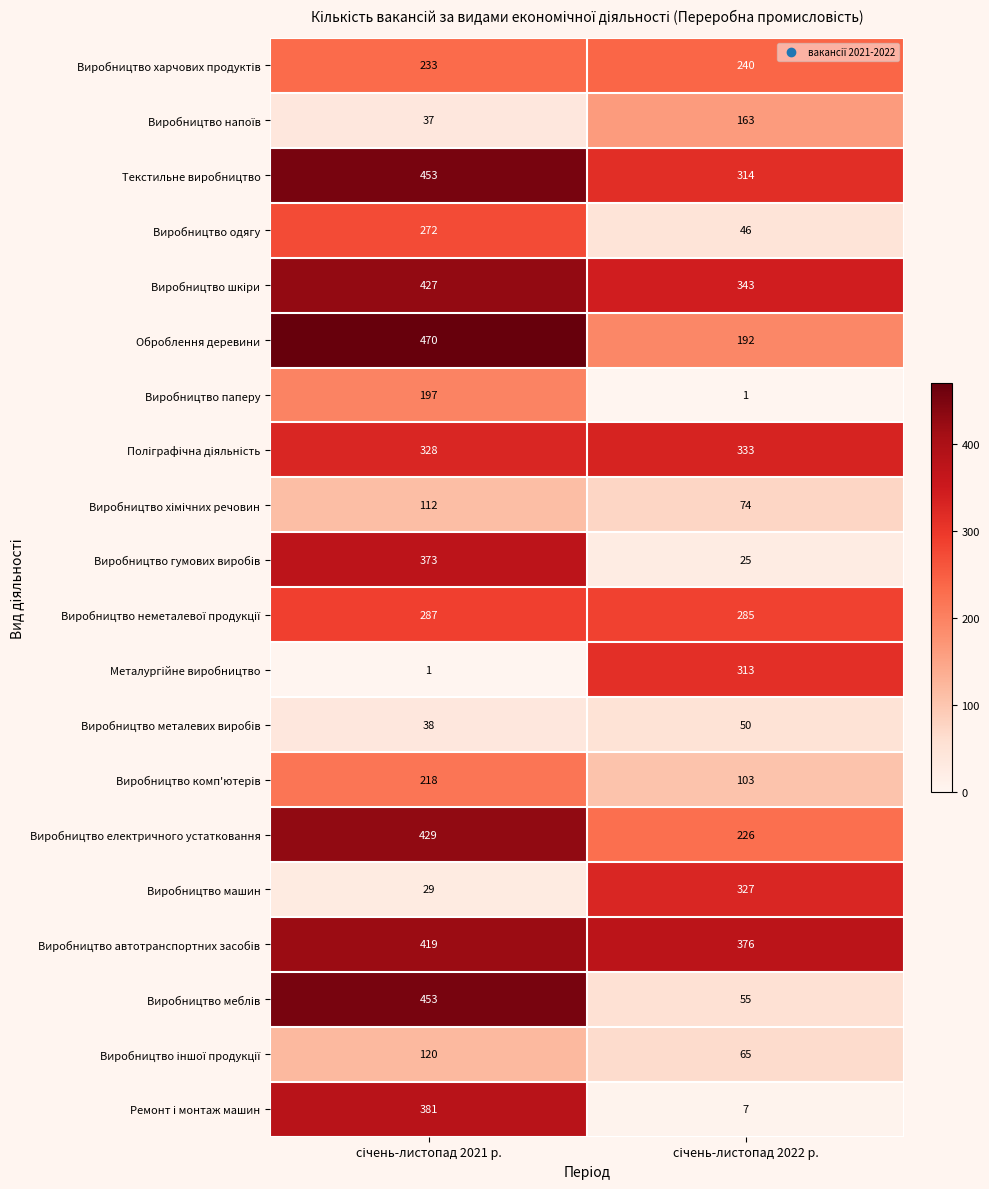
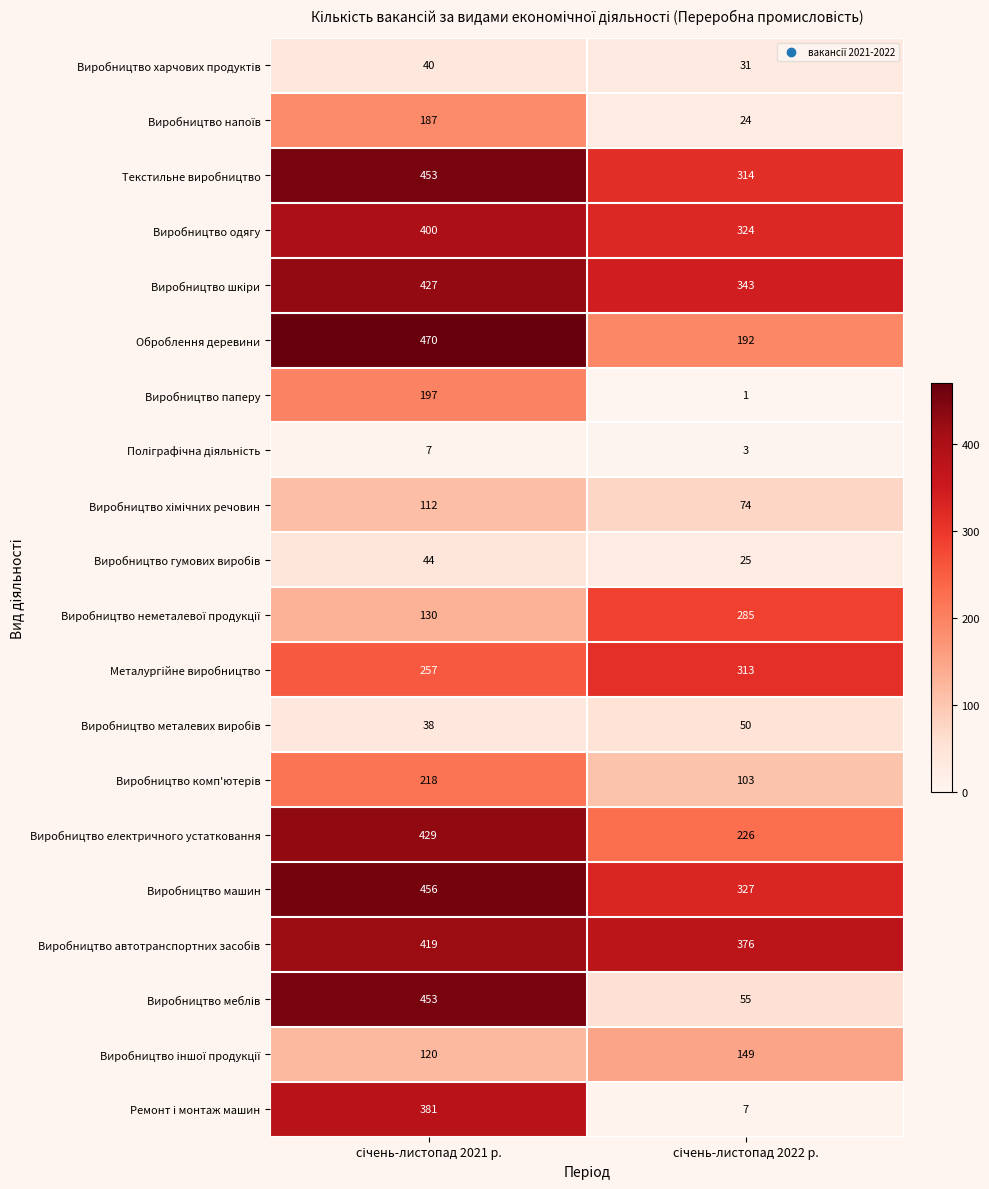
Виробництво харчових продуктів, січень-листопад 2021 р.: 233 -> 40
Виробництво харчових продуктів, січень-листопад 2022 р.: 240 -> 31
Виробництво напоїв, січень-листопад 2021 р.: 37 -> 187
Виробництво напоїв, січень-листопад 2022 р.: 163 -> 24
Виробництво одягу, січень-листопад 2021 р.: 272 -> 400
Виробництво одягу, січень-листопад 2022 р.: 46 -> 324
Поліграфічна діяльність, січень-листопад 2021 р.: 328 -> 7
Поліграфічна діяльність, січень-листопад 2022 р.: 333 -> 3
Виробництво гумових виробів, січень-листопад 2021 р.: 373 -> 44
Виробництво неметалевої продукції, січень-листопад 2021 р.: 287 -> 130
Металургійне виробництво, січень-листопад 2021 р.: 1 -> 257
Виробництво машин, січень-листопад 2021 р.: 29 -> 456
Виробництво іншої продукції, січень-листопад 2022 р.: 65 -> 149
